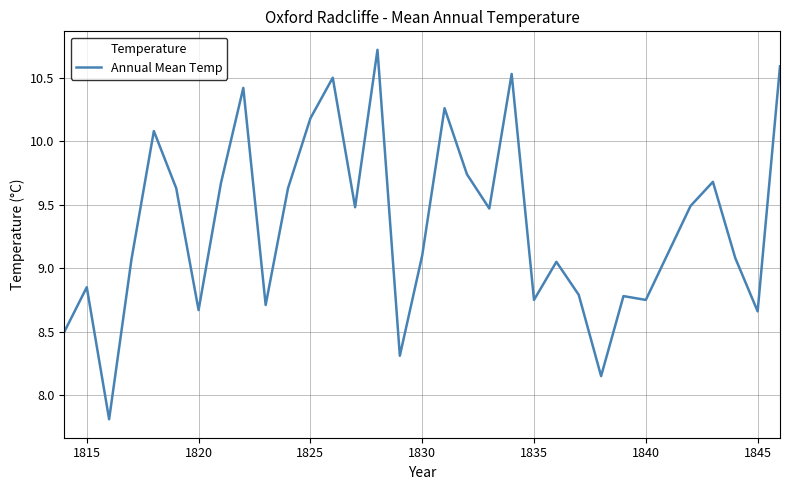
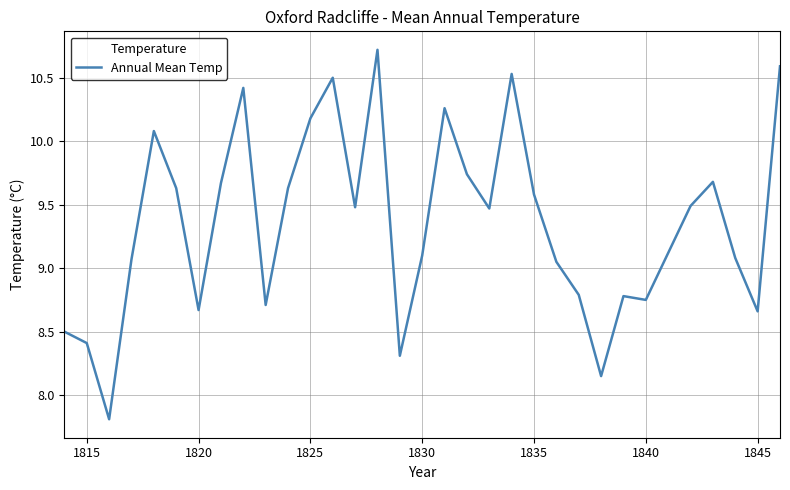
1815: 8.85 -> 8.41
1835: 8.75 -> 9.58
